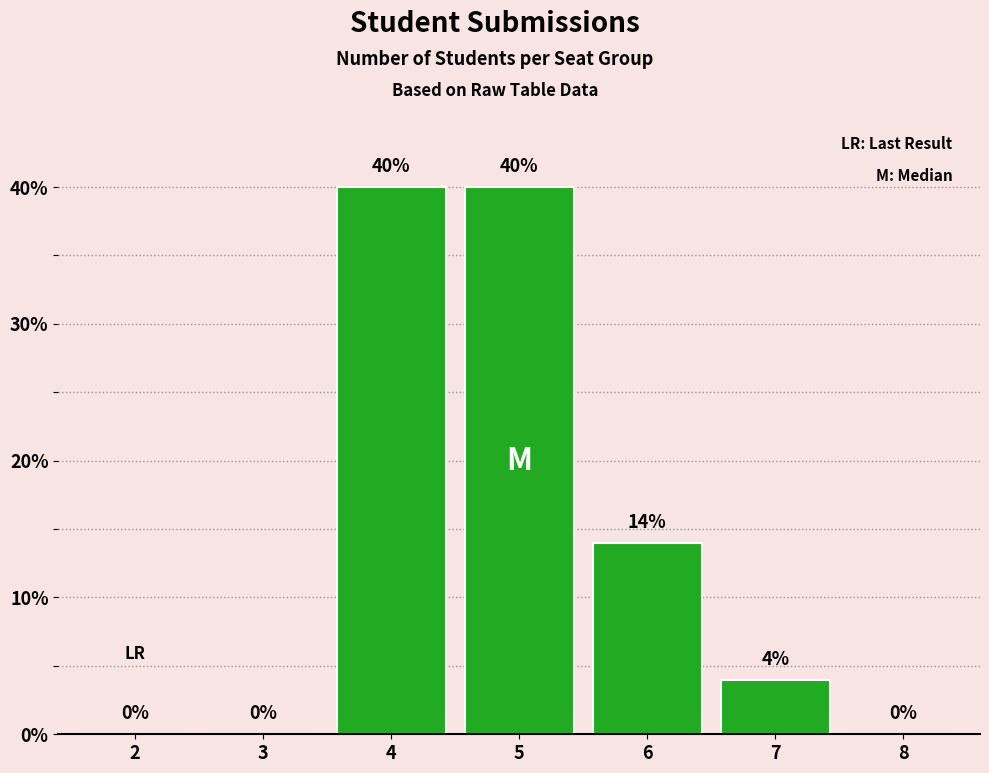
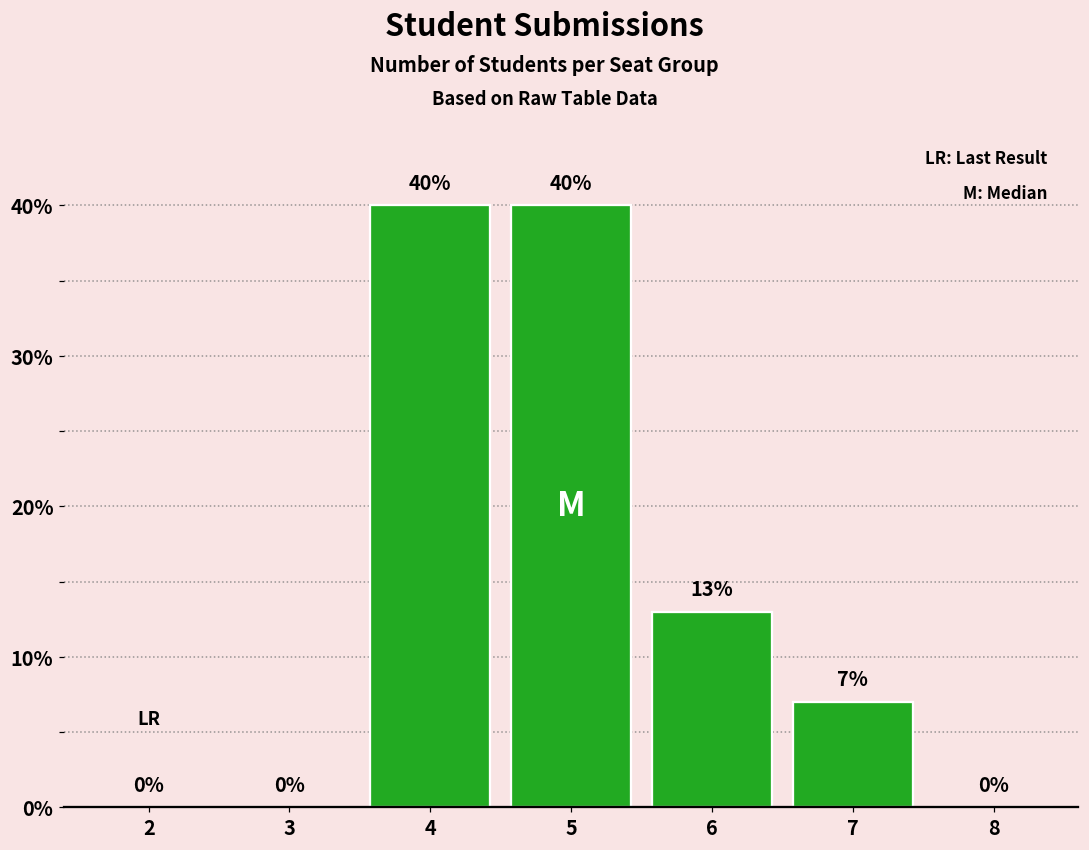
6: 14% -> 13%
7: 4% -> 7%
